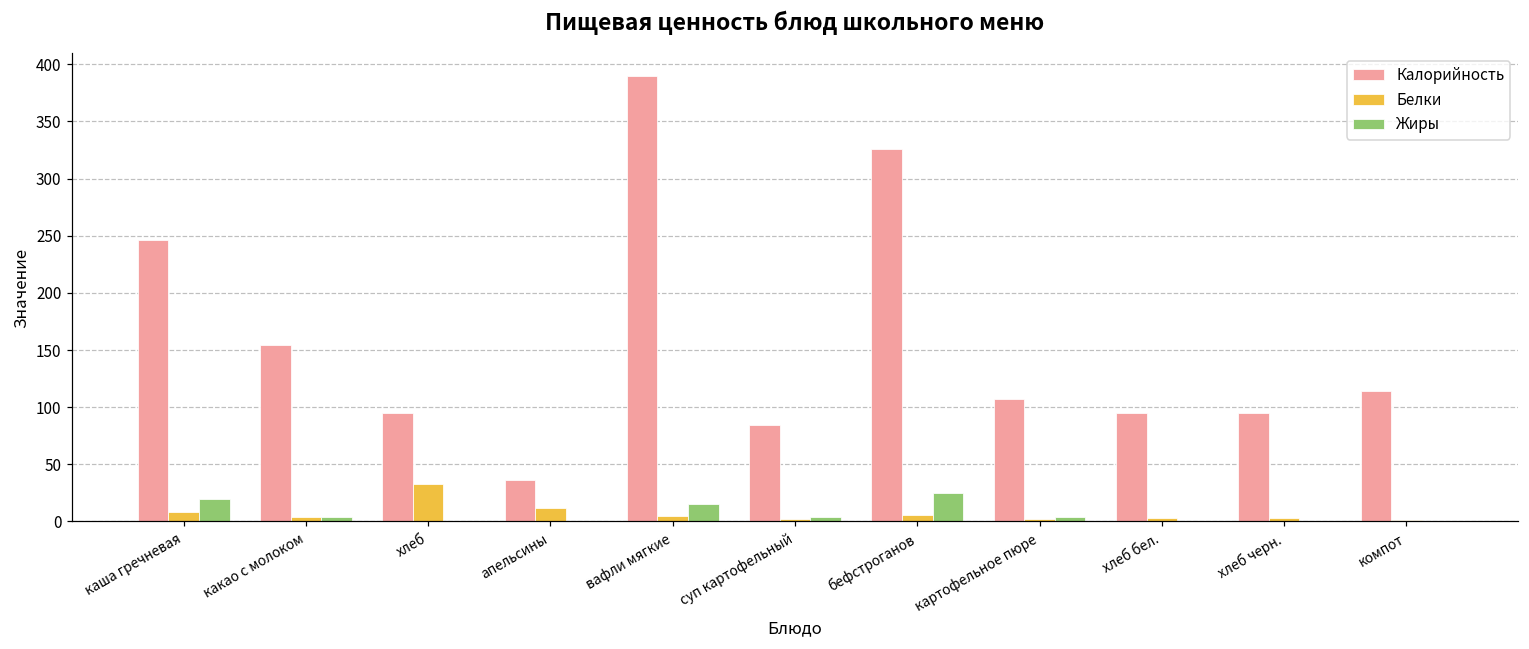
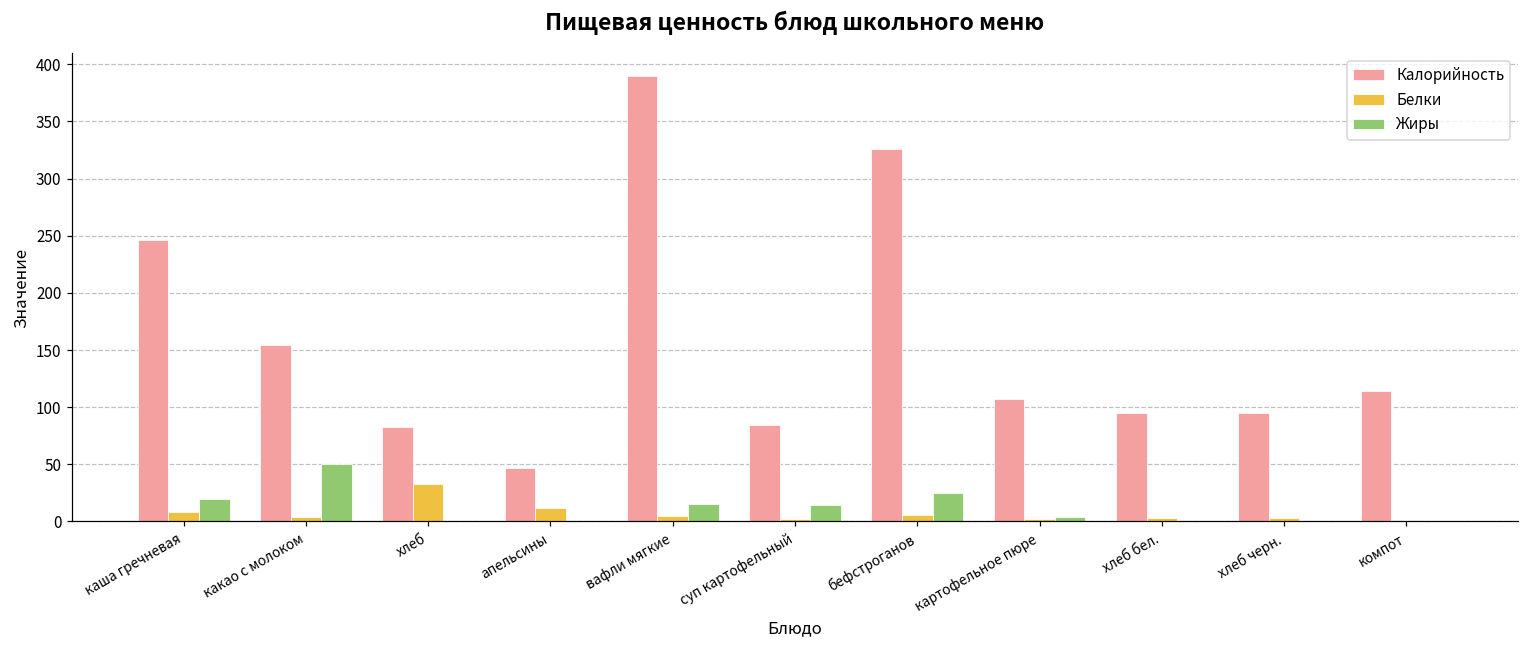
Жиры, какао с молоком: 4 -> 50
Калорийность, хлеб: 95 -> 83
Калорийность, апельсины: 36 -> 47
Жиры, суп картофельный: 4 -> 14
